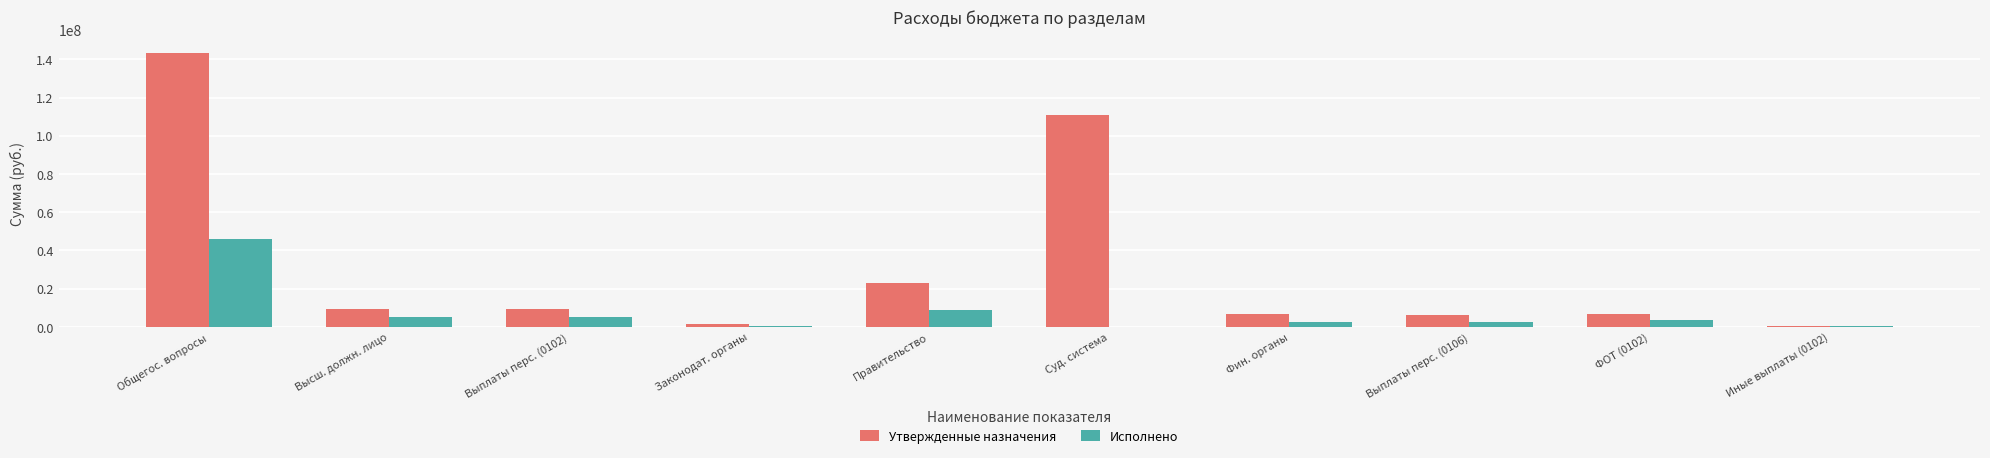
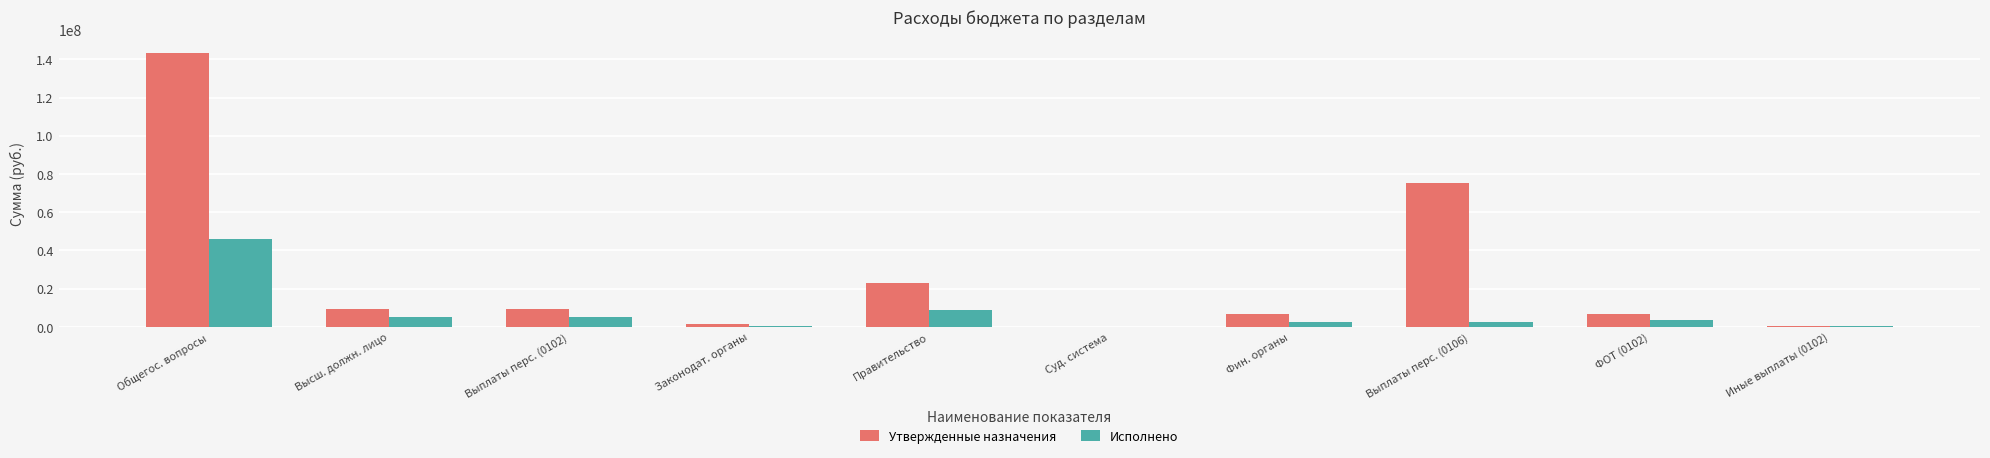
Утвержденные назначения, Суд. система: 111000000 -> 0
Утвержденные назначения, Выплаты перс. (0106): 6000000 -> 75000000
